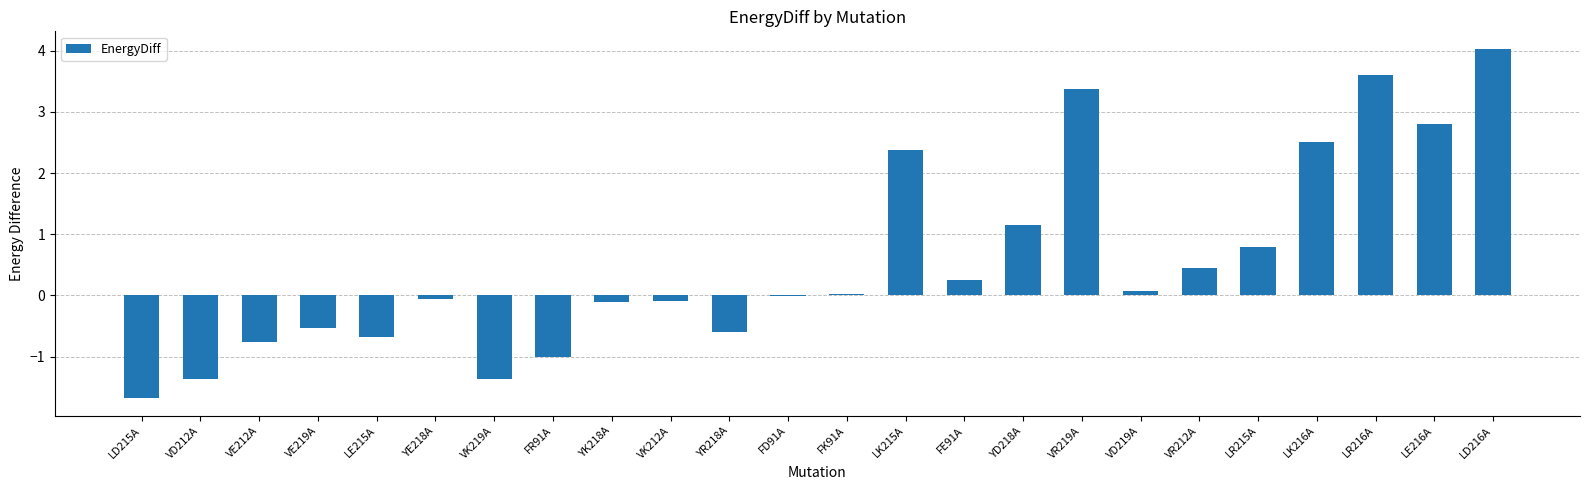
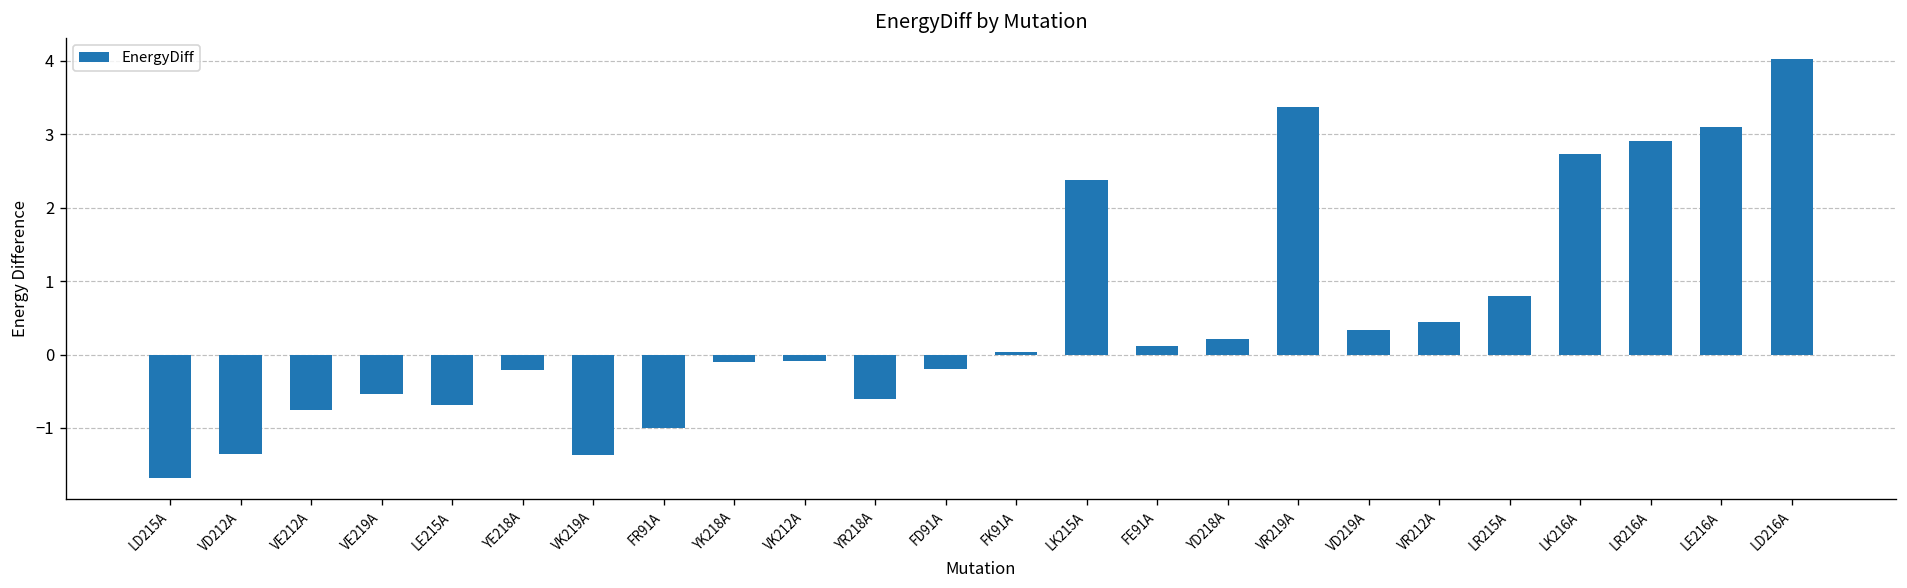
YE218A: -0.1 -> -0.2
FD91A: 0.0 -> -0.2
FE91A: 0.2 -> 0.1
YD218A: 1.2 -> 0.2
VD219A: 0.1 -> 0.3
LK216A: 2.5 -> 2.7
LR216A: 3.6 -> 2.9
LE216A: 2.8 -> 3.1
